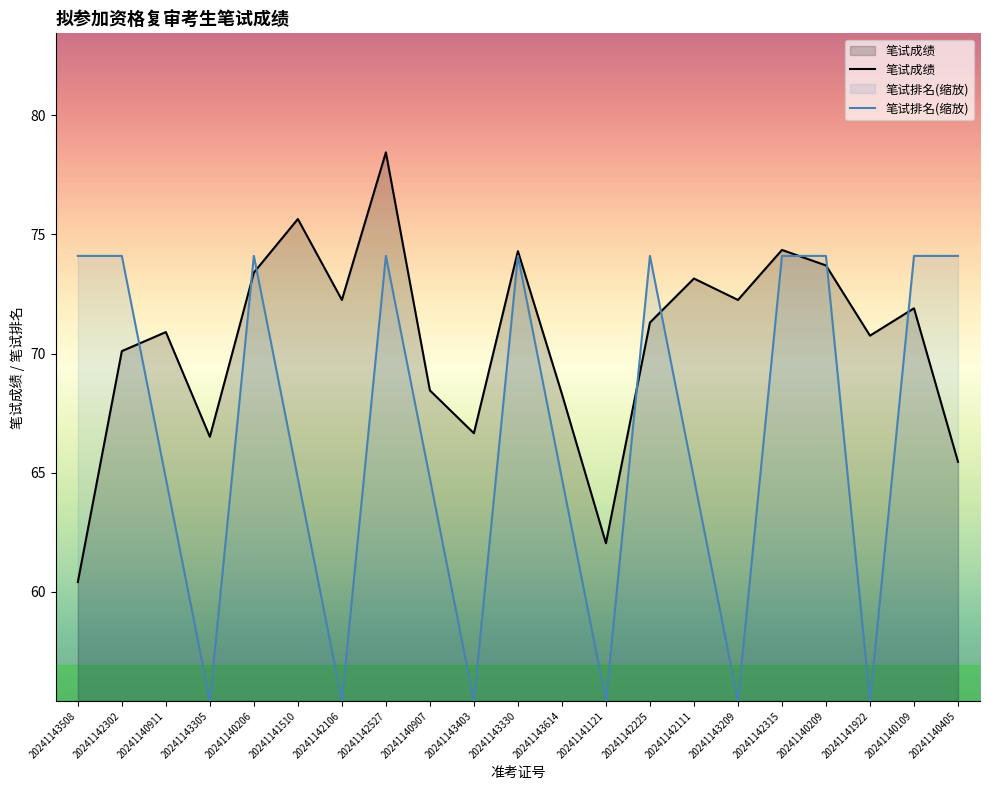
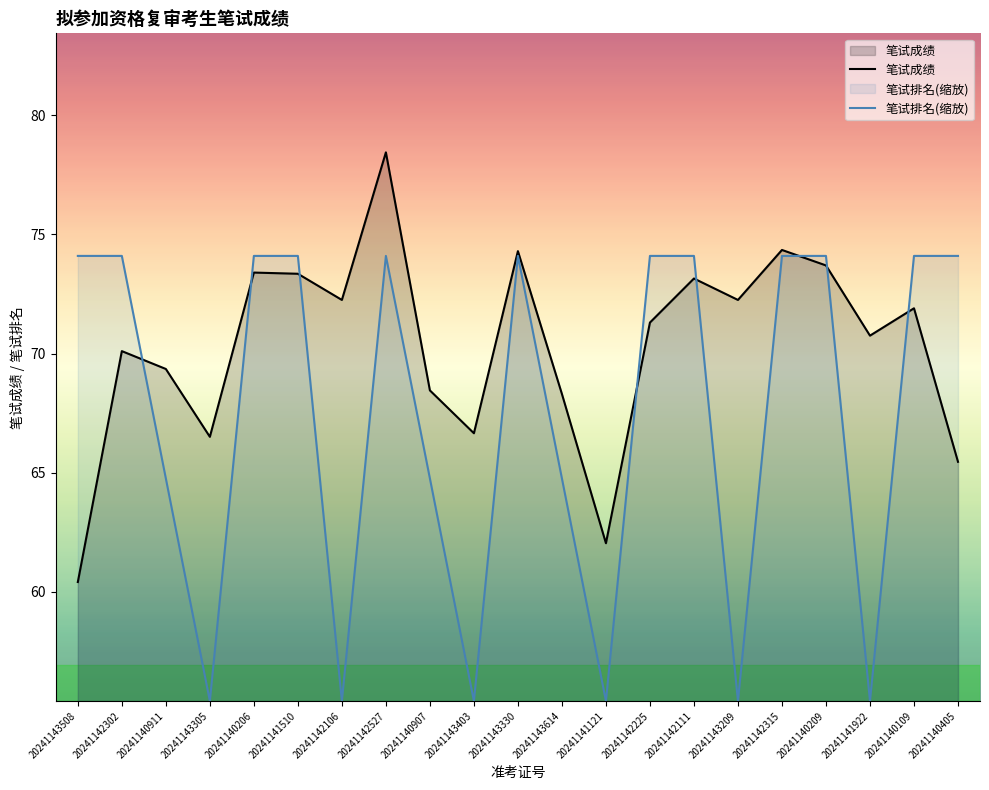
笔试成绩, 20241140911: 70.9 -> 69.4
笔试成绩, 20241141510: 75.7 -> 73.4
笔试排名(缩放), 20241141510: 64.8 -> 74.1
笔试排名(缩放), 20241142111: 64.8 -> 74.1
